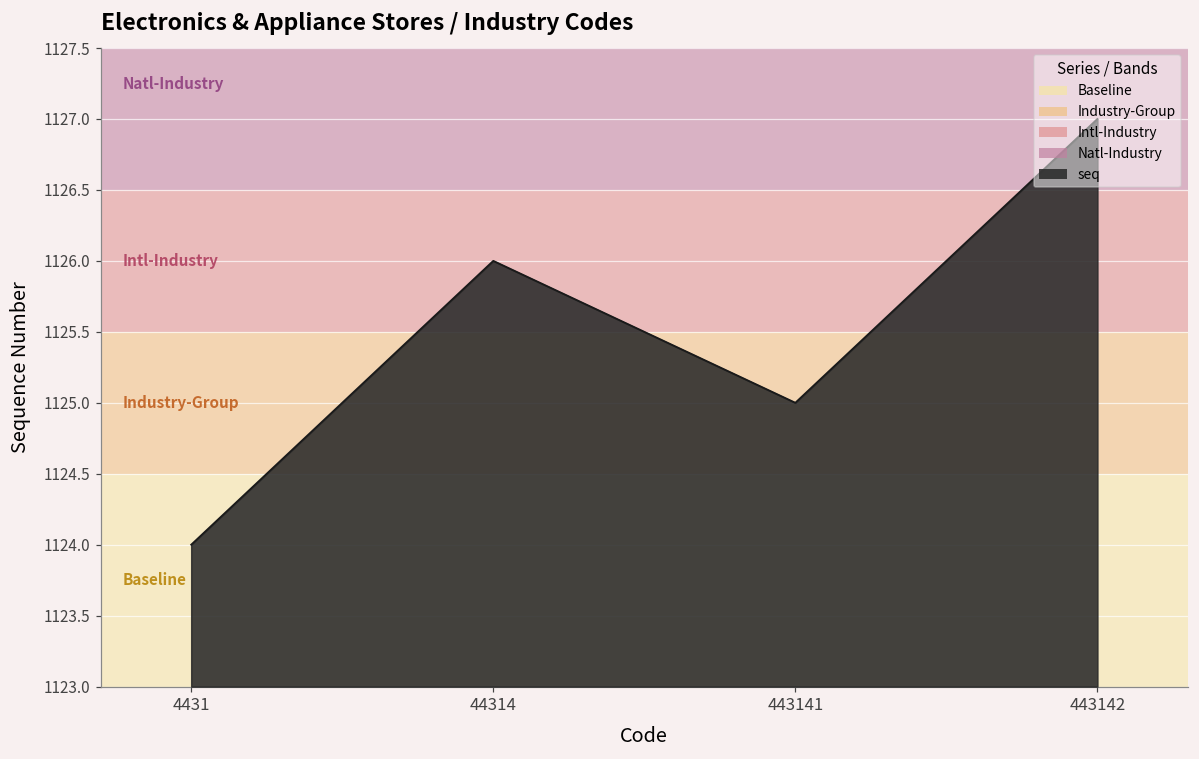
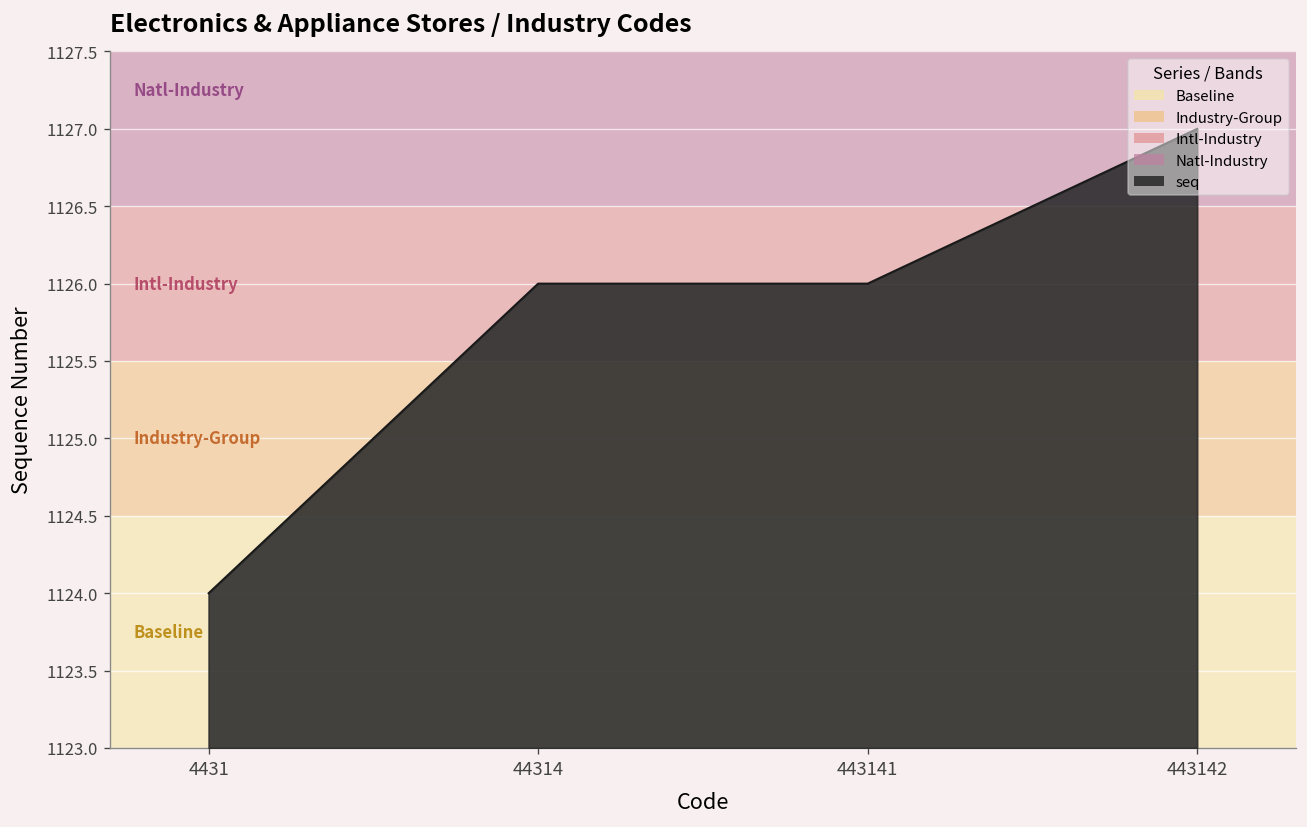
443141: 1125 -> 1126
